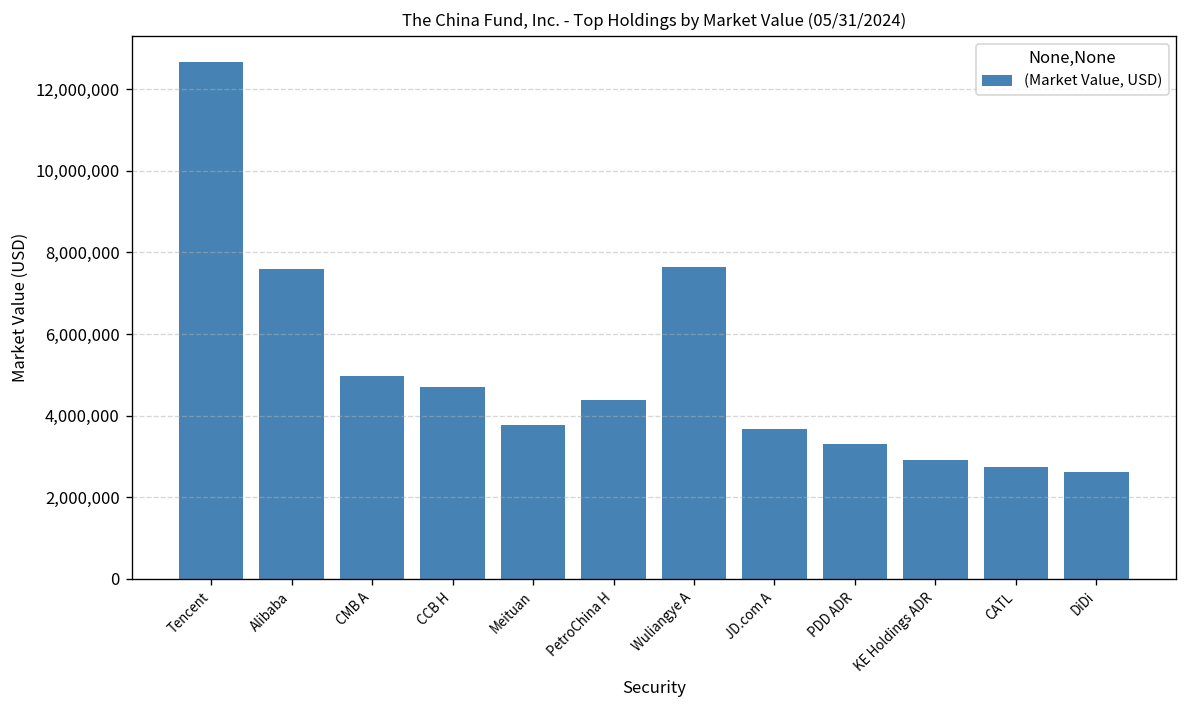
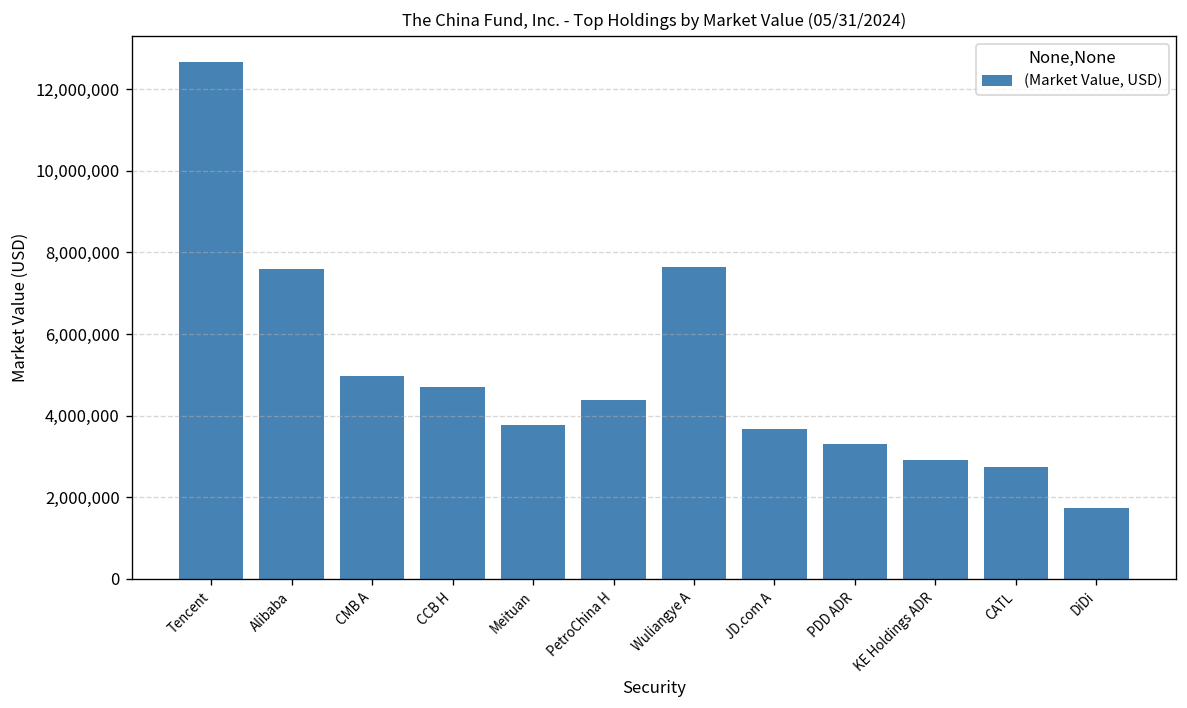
DiDi: 2,600,000 -> 1,700,000
